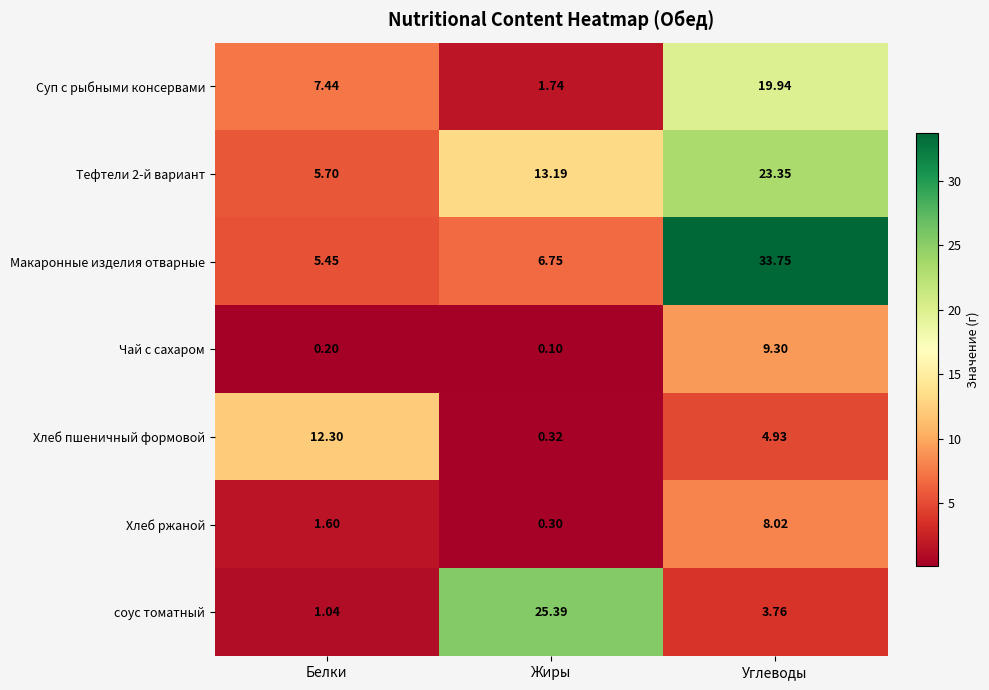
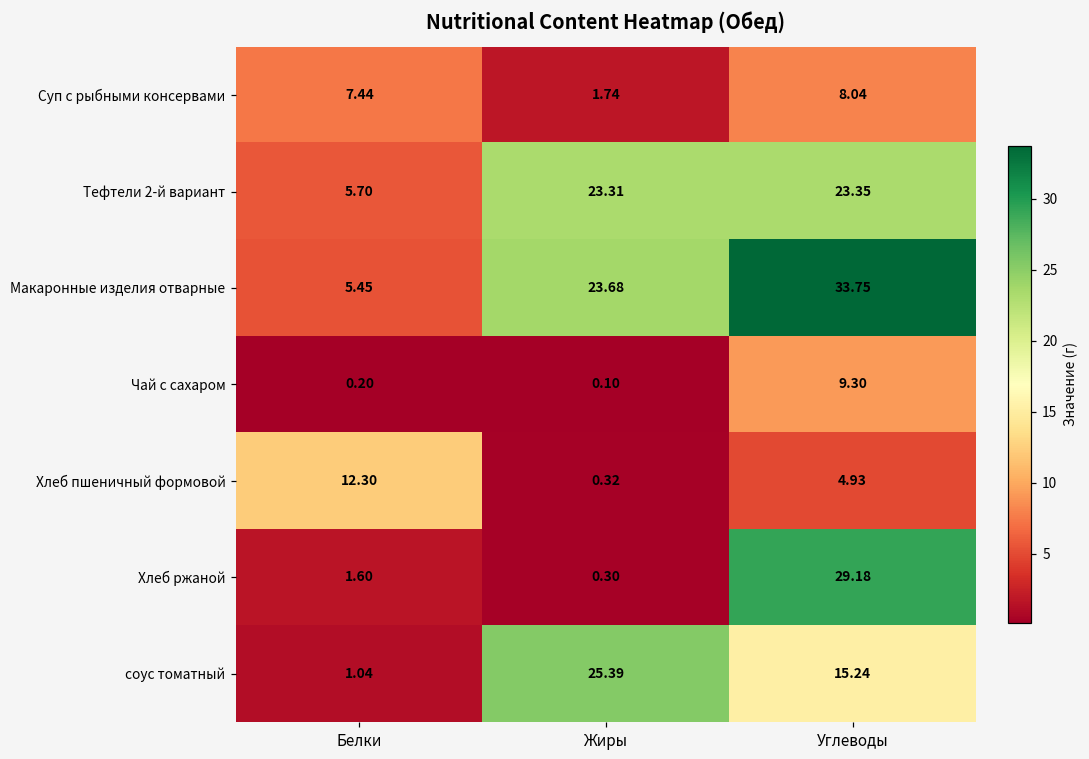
Суп с рыбными консервами, Углеводы: 19.94 -> 8.04
Тефтели 2-й вариант, Жиры: 13.19 -> 23.31
Макаронные изделия отварные, Жиры: 6.75 -> 23.68
Хлеб ржаной, Углеводы: 8.02 -> 29.18
соус томатный, Углеводы: 3.76 -> 15.24
